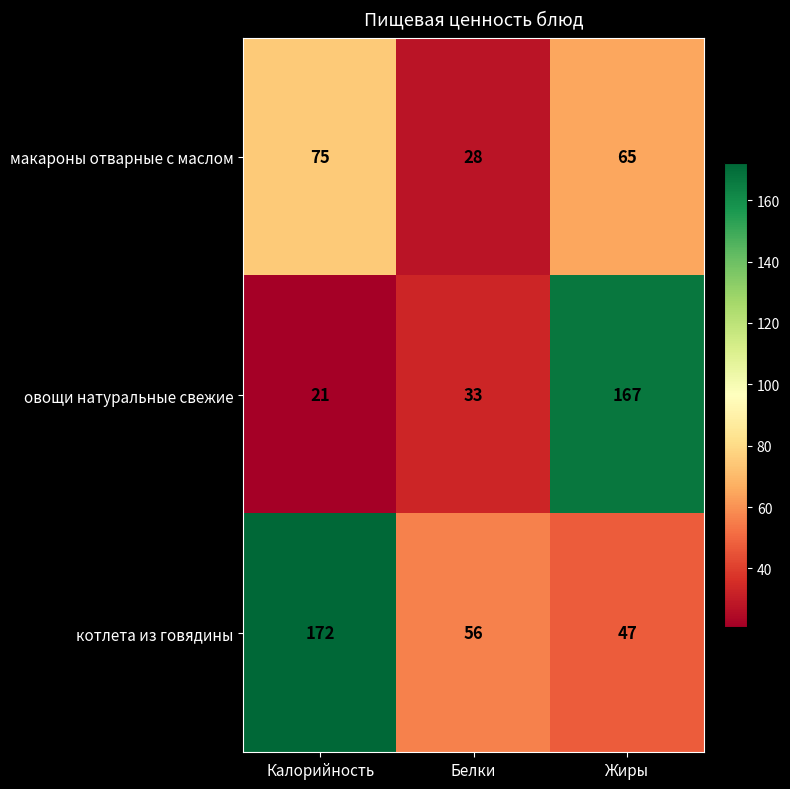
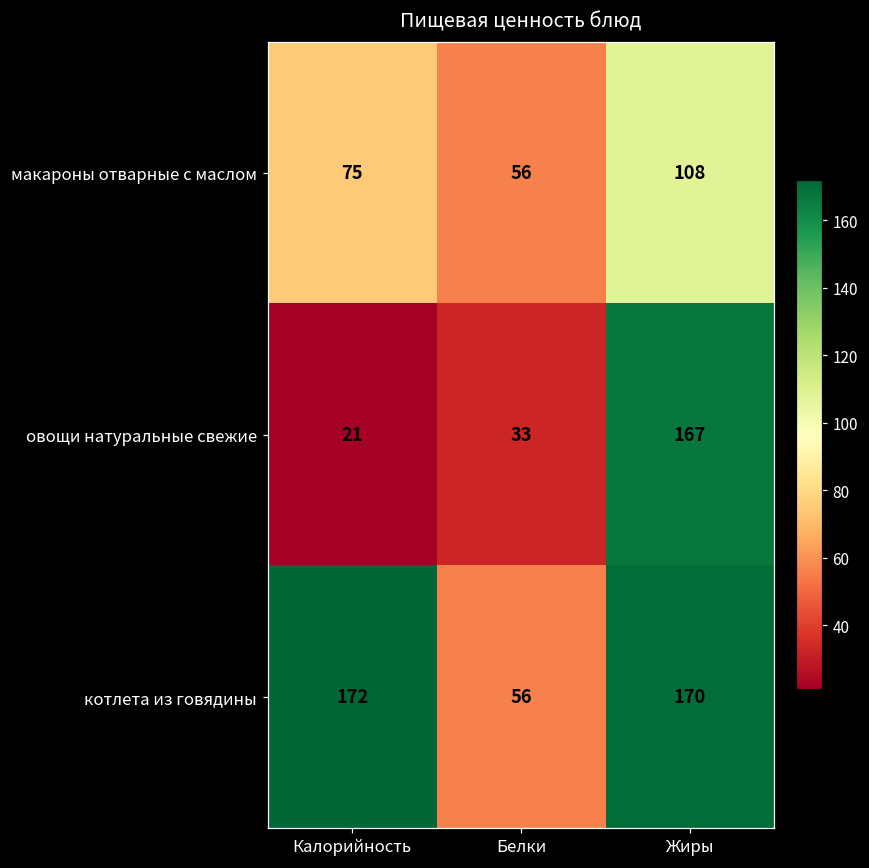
макароны отварные с маслом, Белки: 28 -> 56
макароны отварные с маслом, Жиры: 65 -> 108
котлета из говядины, Жиры: 47 -> 170
